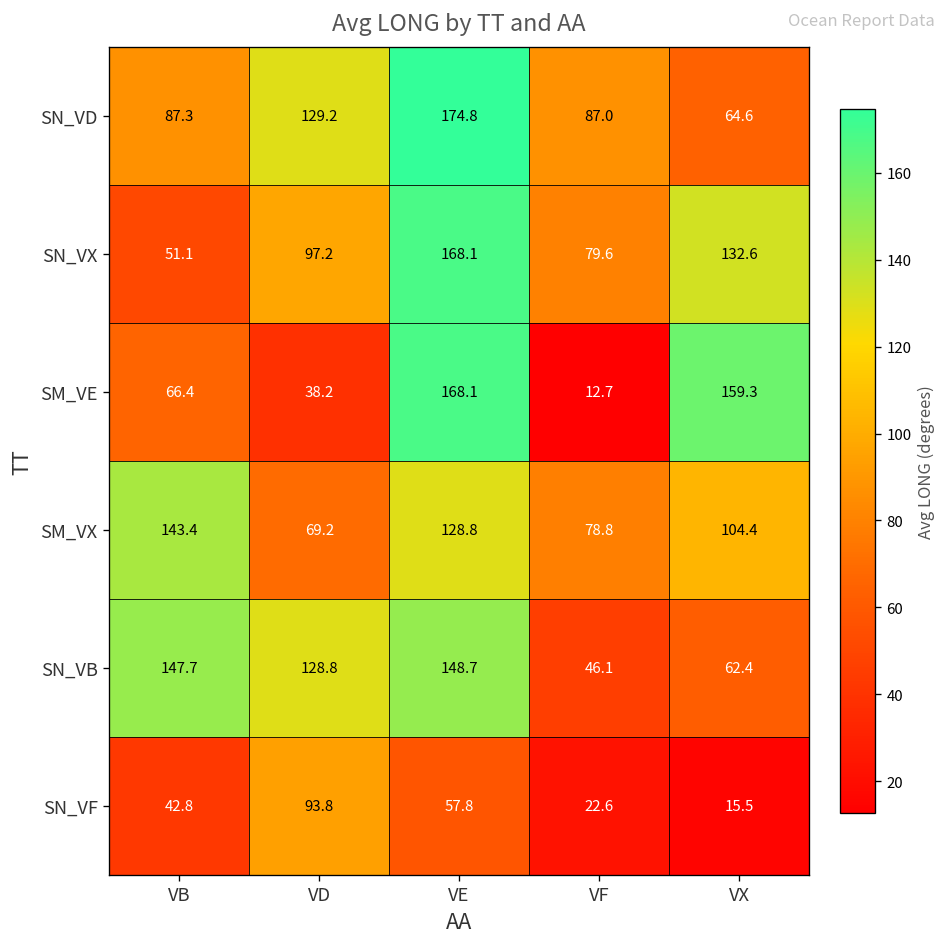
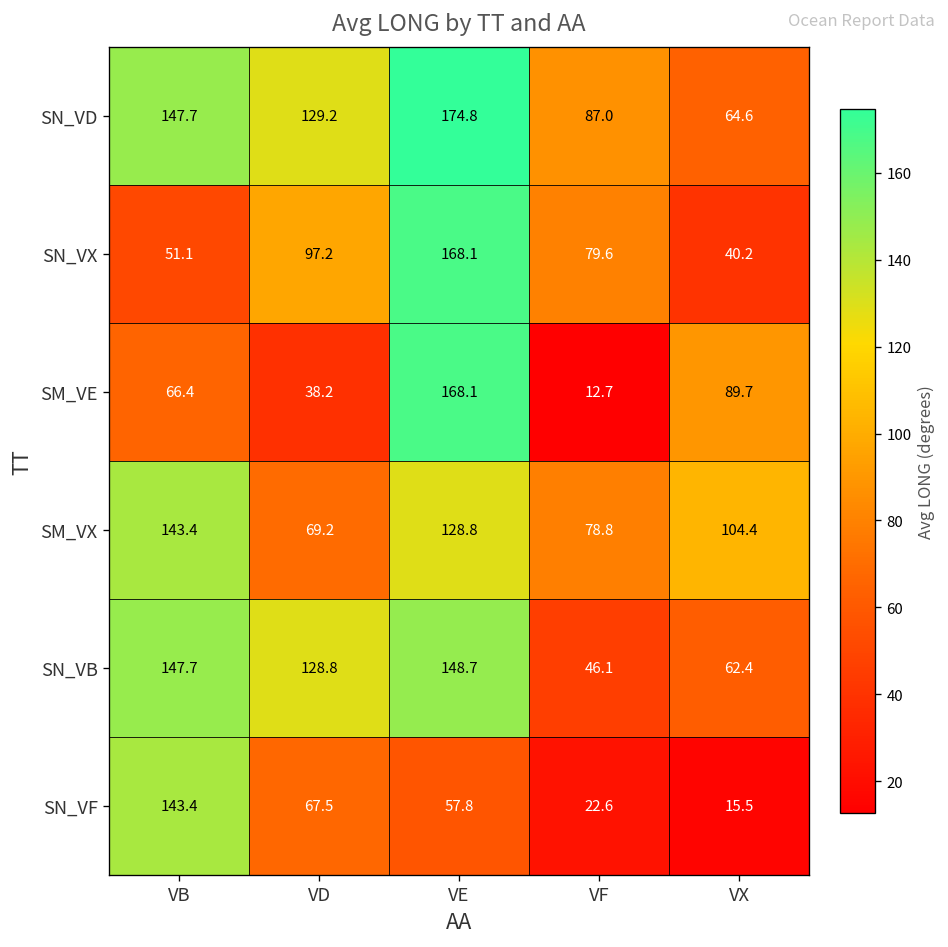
SN_VD, VB: 87.3 -> 147.7
SN_VX, VX: 132.6 -> 40.2
SM_VE, VX: 159.3 -> 89.7
SN_VF, VB: 42.8 -> 143.4
SN_VF, VD: 93.8 -> 67.5
